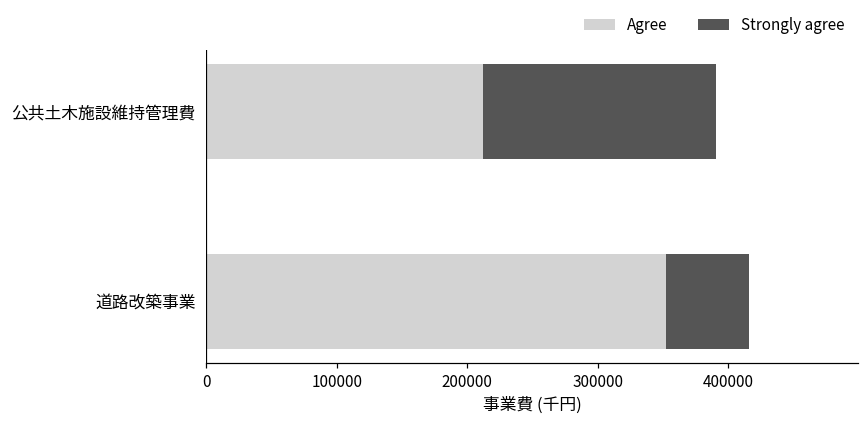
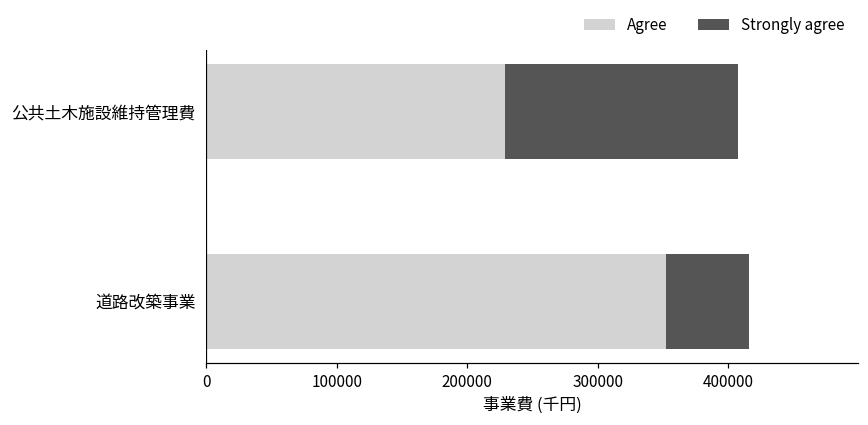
Agree, 公共土木施設維持管理費: 212000 -> 229000
